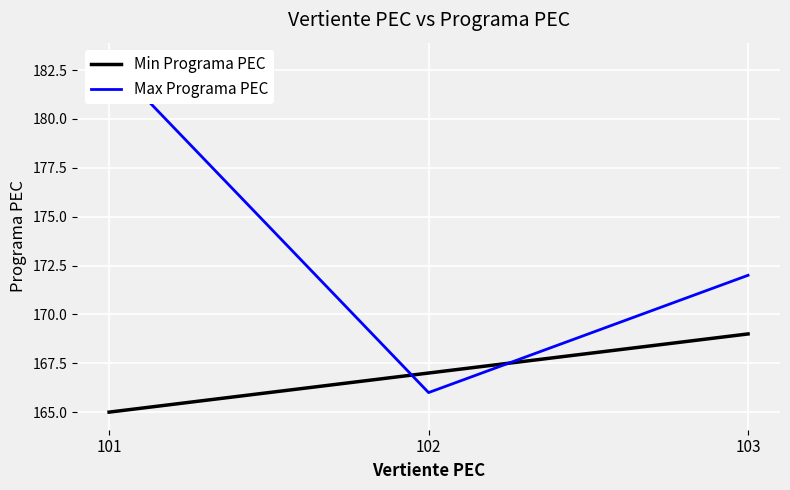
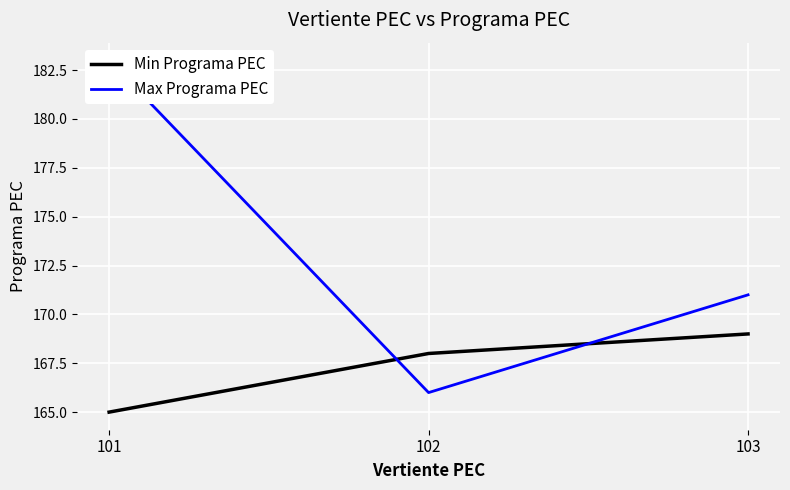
Min Programa PEC, 102: 167 -> 168
Max Programa PEC, 103: 172 -> 171
